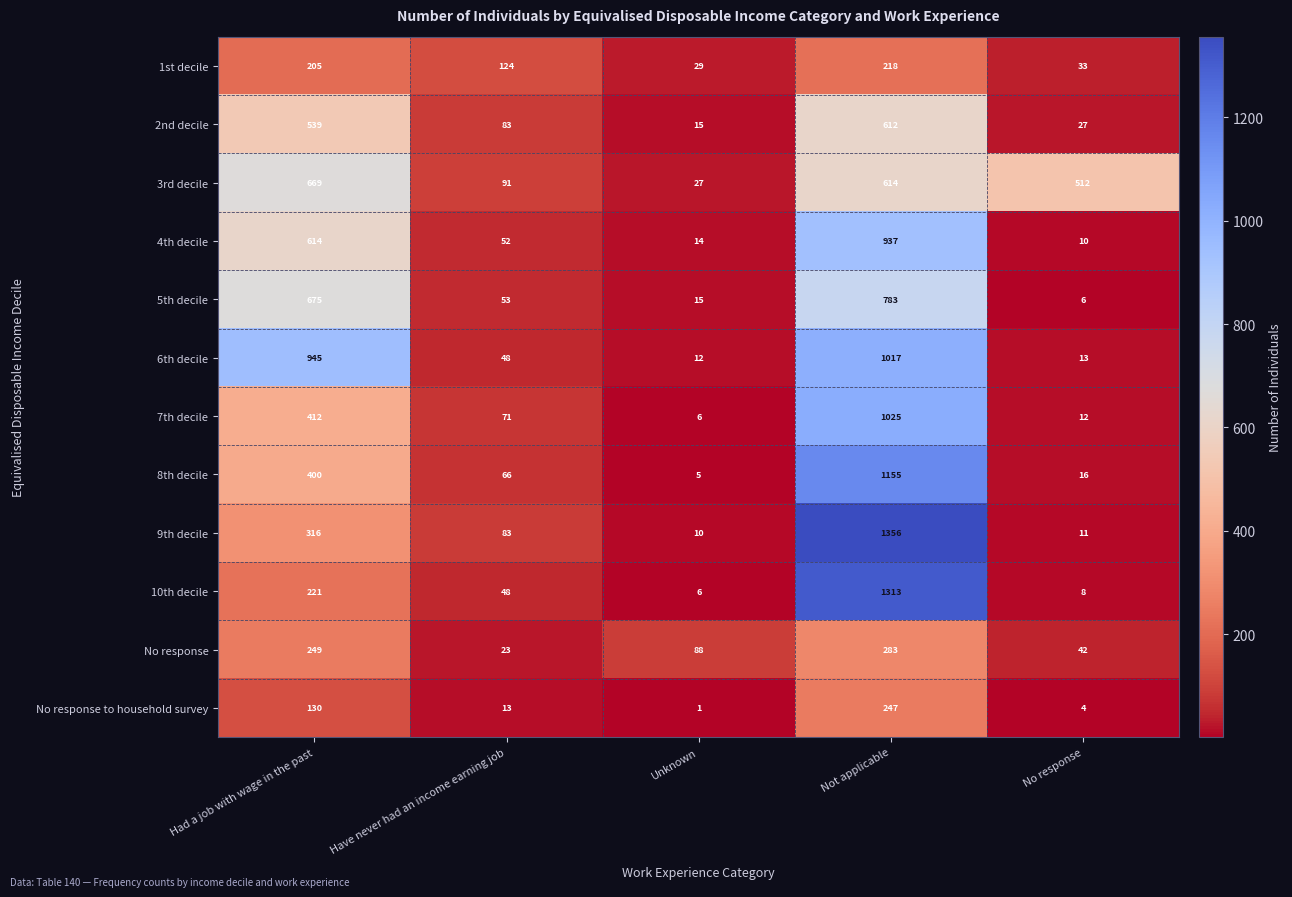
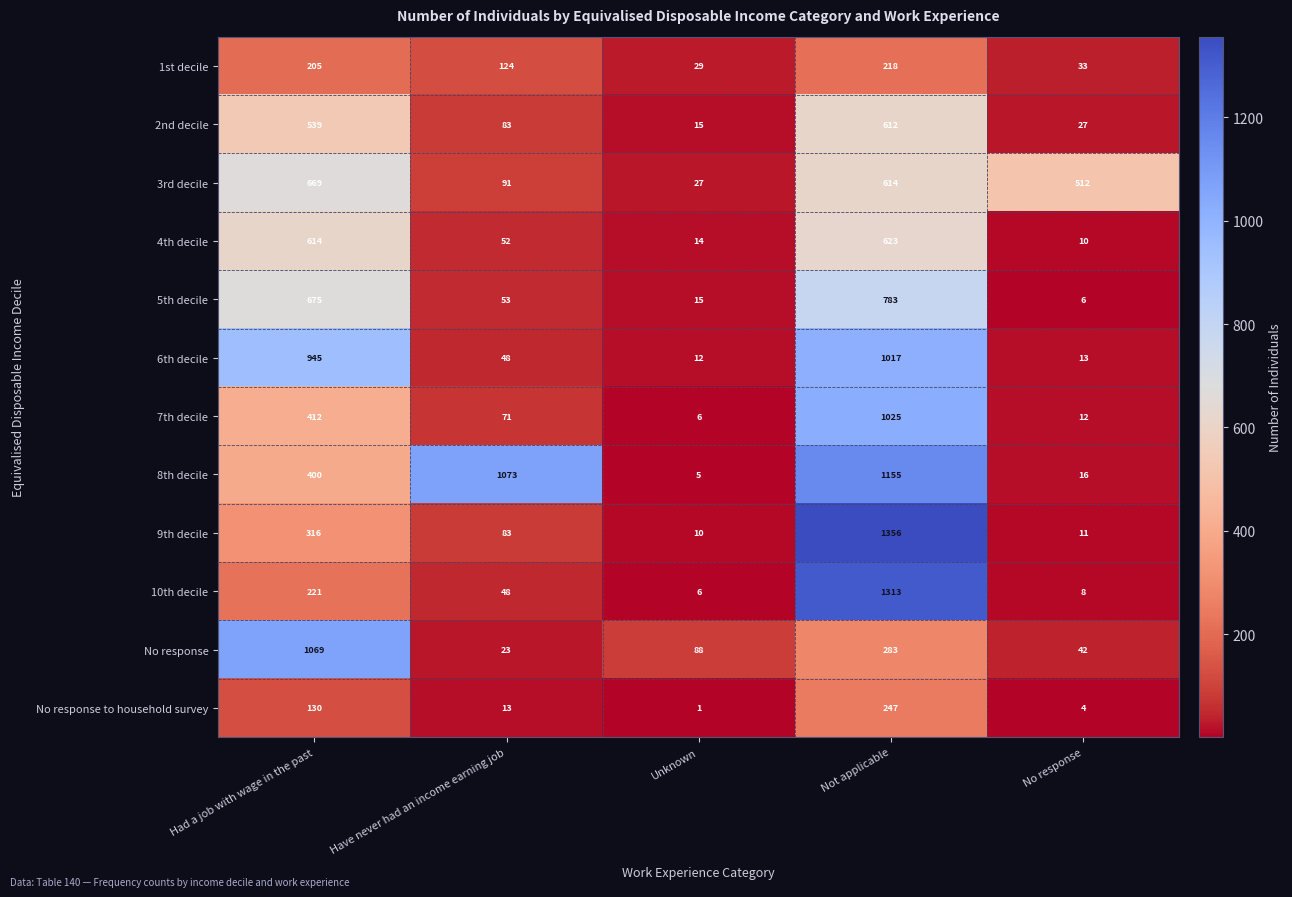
4th decile, Not applicable: 937 -> 623
8th decile, Have never had an income earning job: 66 -> 1073
No response, Had a job with wage in the past: 249 -> 1069
